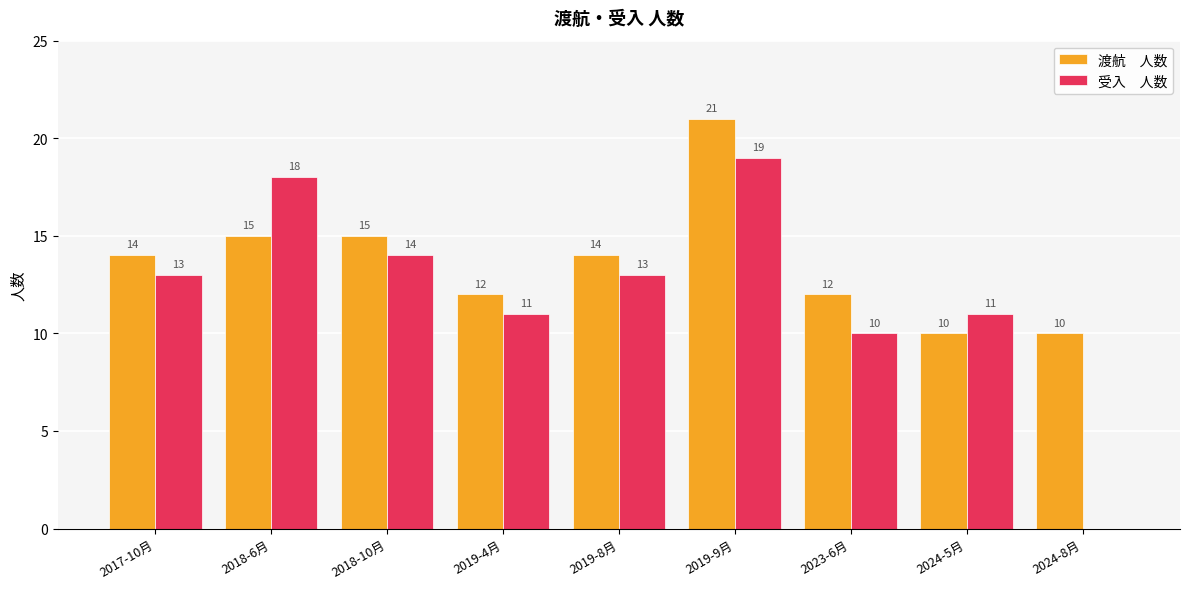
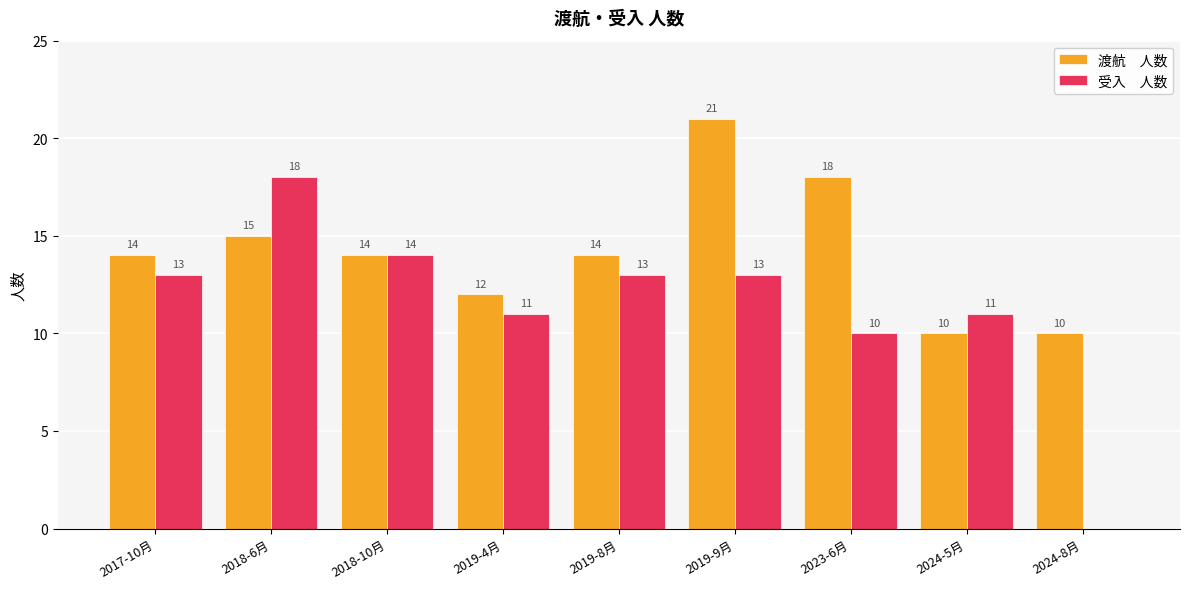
渡航 人数, 2018-10月: 15 -> 14
受入 人数, 2019-9月: 19 -> 13
渡航 人数, 2023-6月: 12 -> 18
